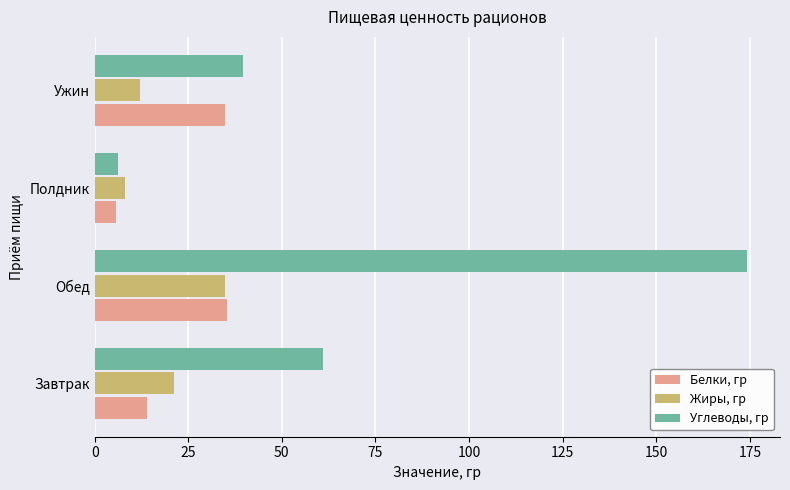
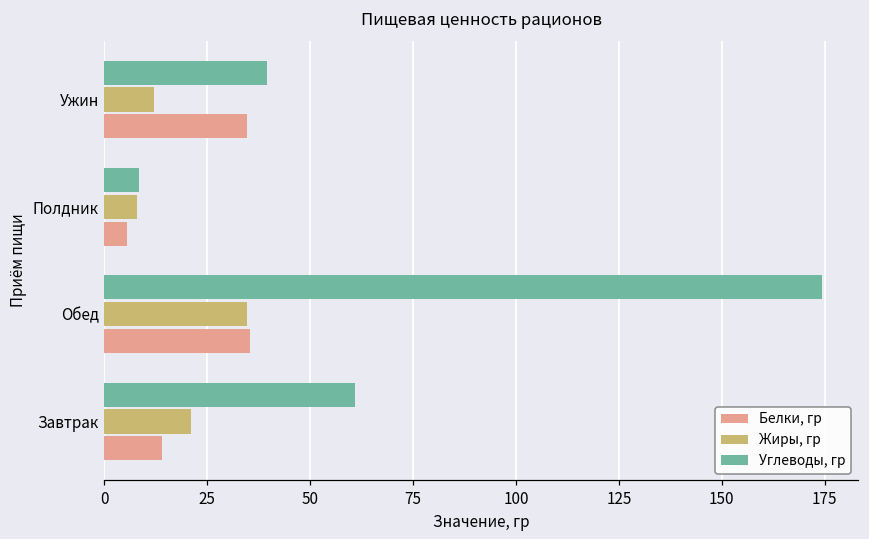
Углеводы, гр, Полдник: 6 -> 8
